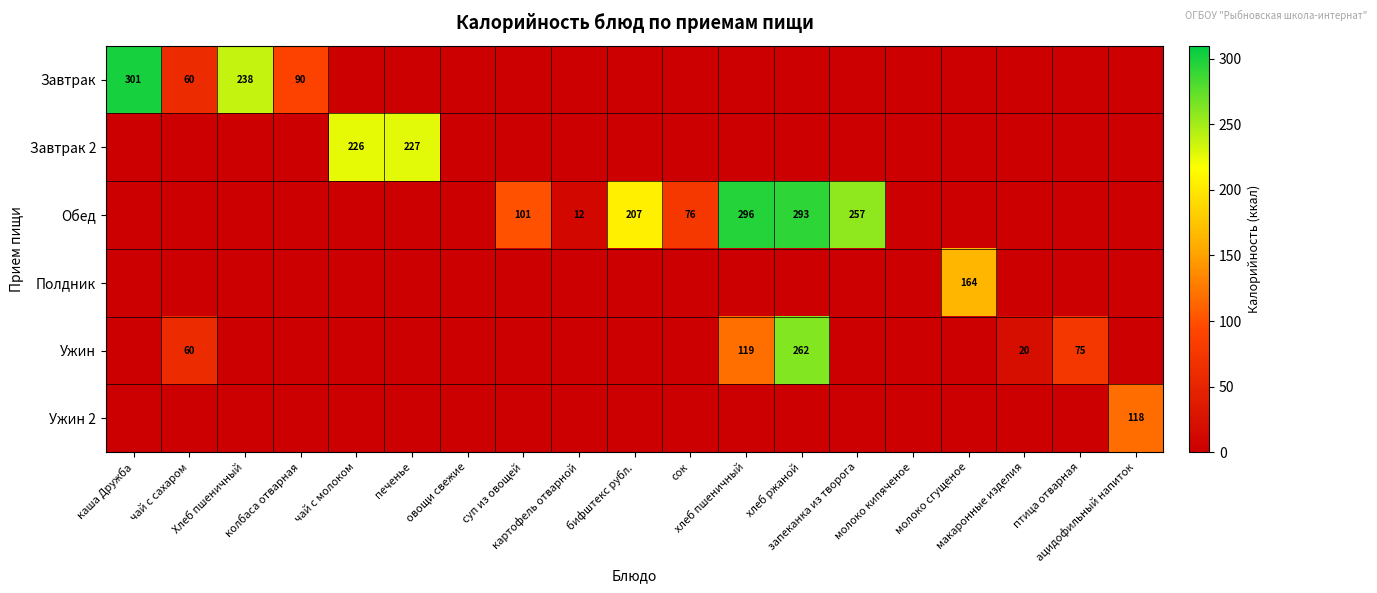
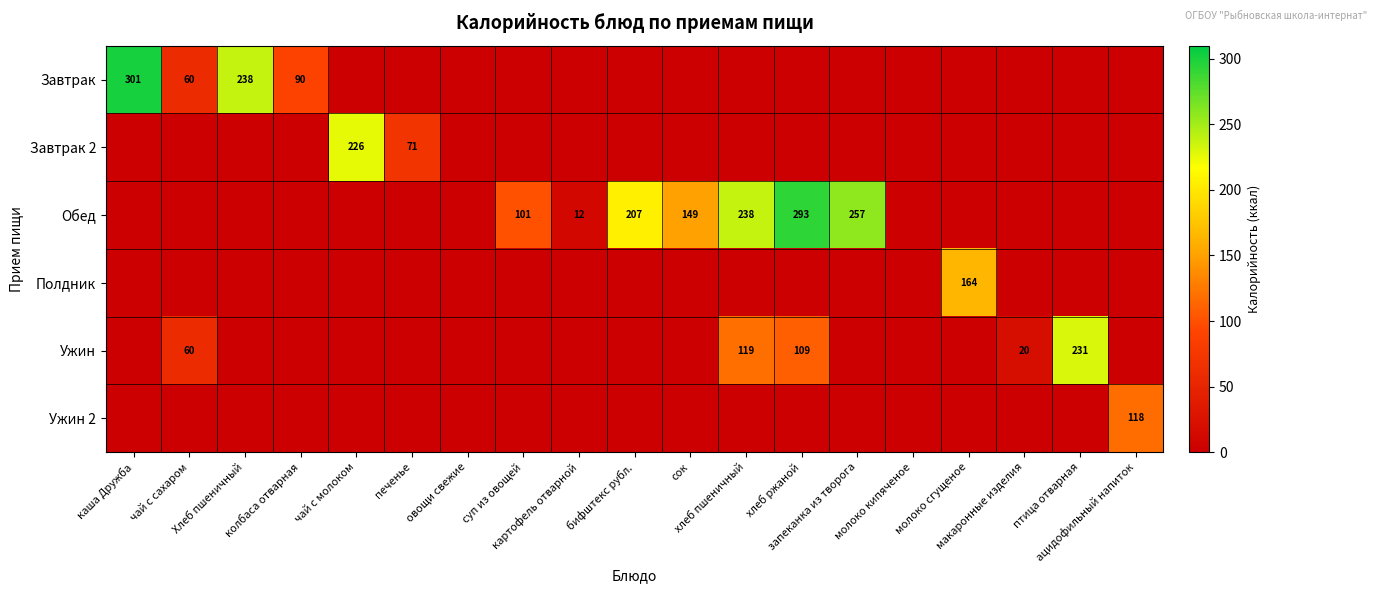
Завтрак 2, печенье: 227 -> 71
Обед, сок: 76 -> 149
Обед, хлеб пшеничный: 296 -> 238
Ужин, хлеб ржаной: 262 -> 109
Ужин, птица отварная: 75 -> 231
